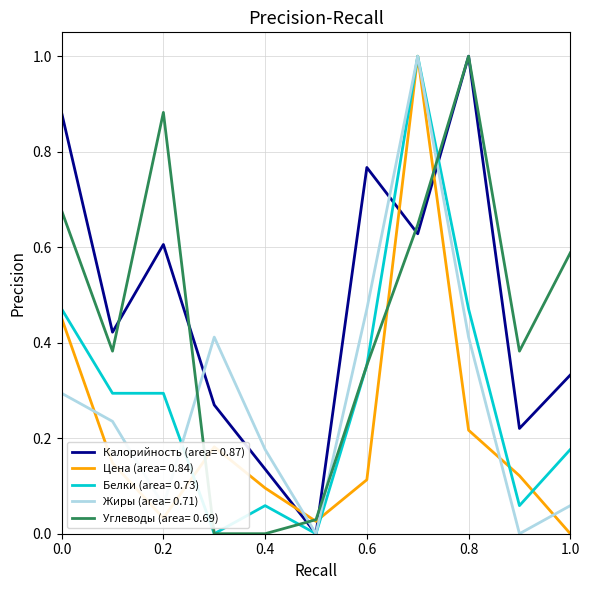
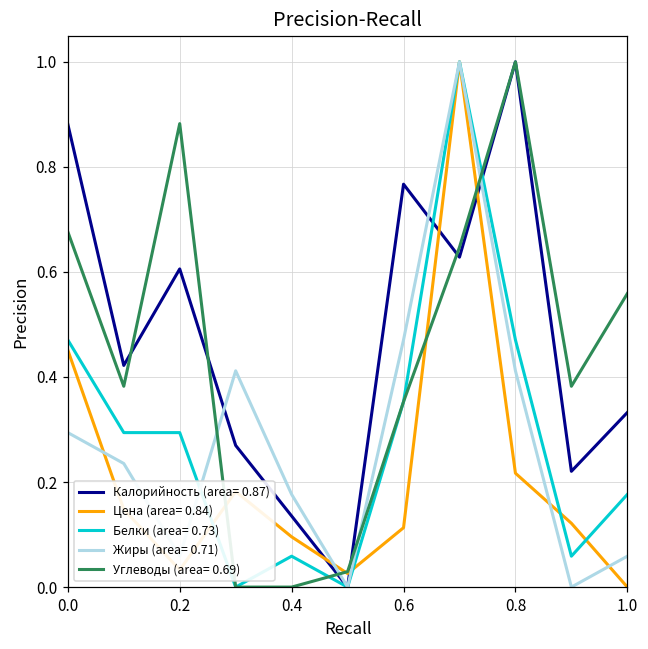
Углеводы (area= 0.69), 1.0: 0.59 -> 0.56
